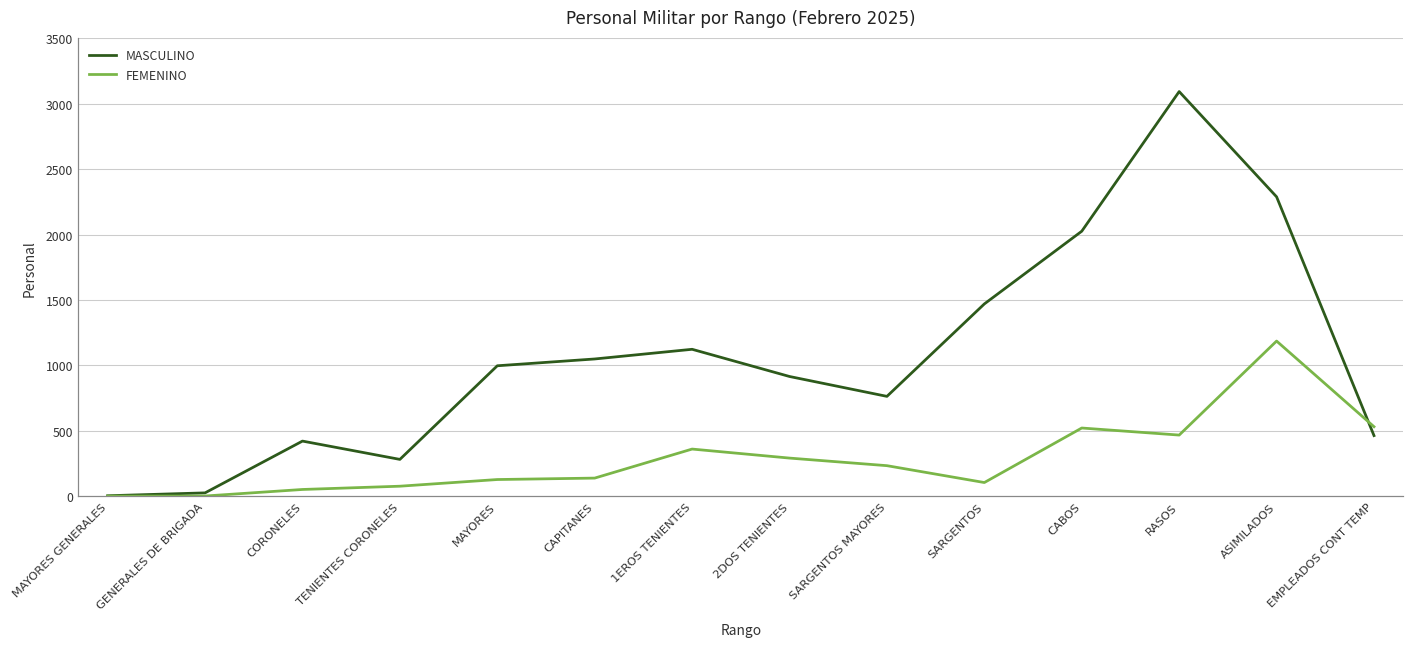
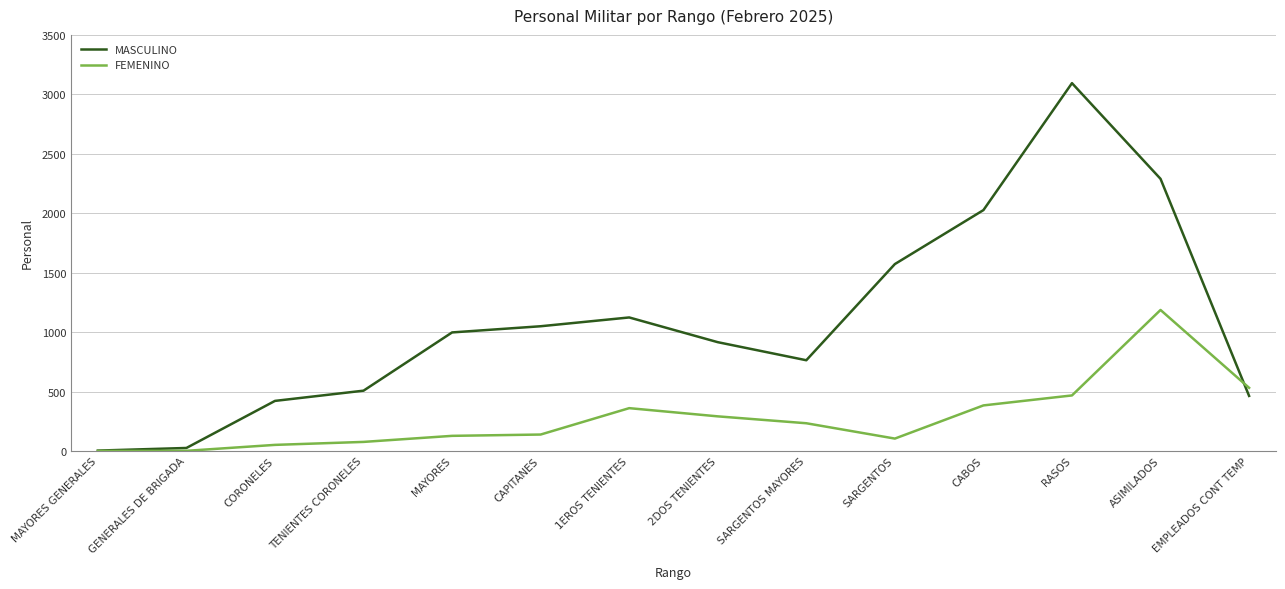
MASCULINO, TENIENTES CORONELES: 280 -> 510
MASCULINO, SARGENTOS: 1470 -> 1570
FEMENINO, CABOS: 520 -> 380
